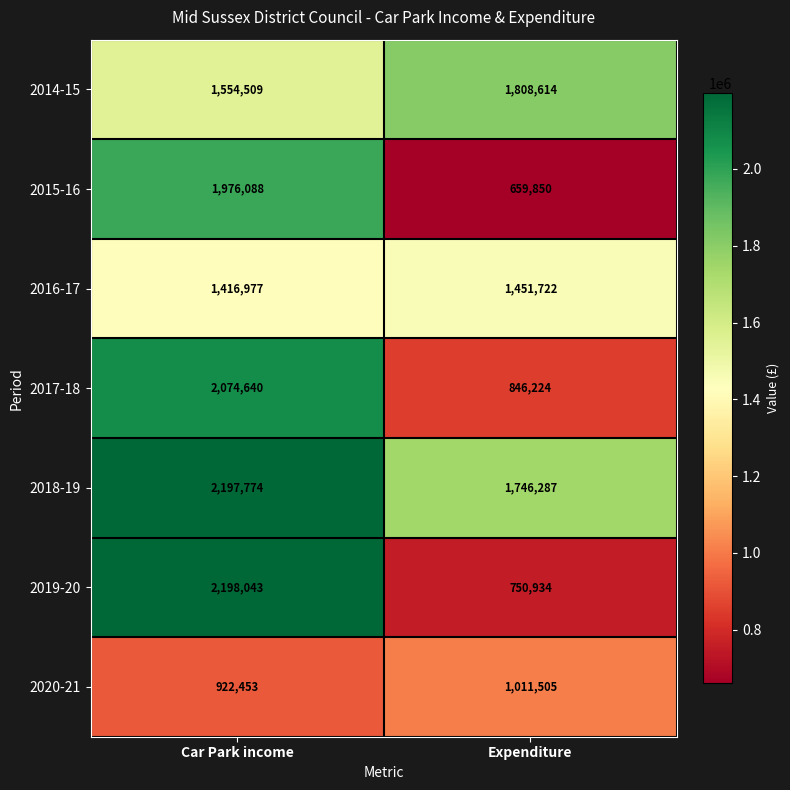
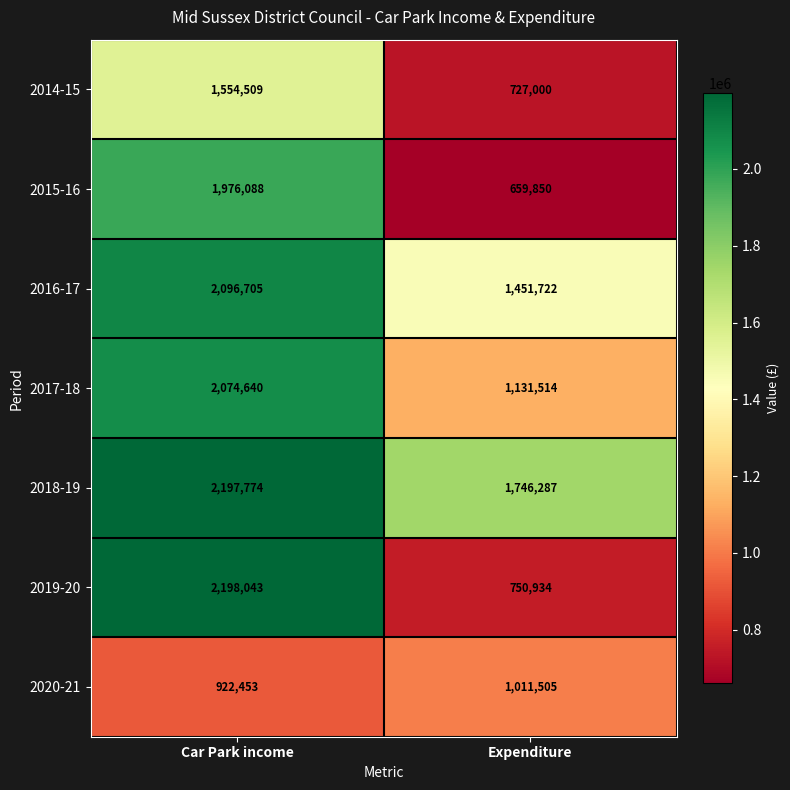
2014-15, Expenditure: 1,808,614 -> 727,000
2016-17, Car Park income: 1,416,977 -> 2,096,705
2017-18, Expenditure: 846,224 -> 1,131,514
